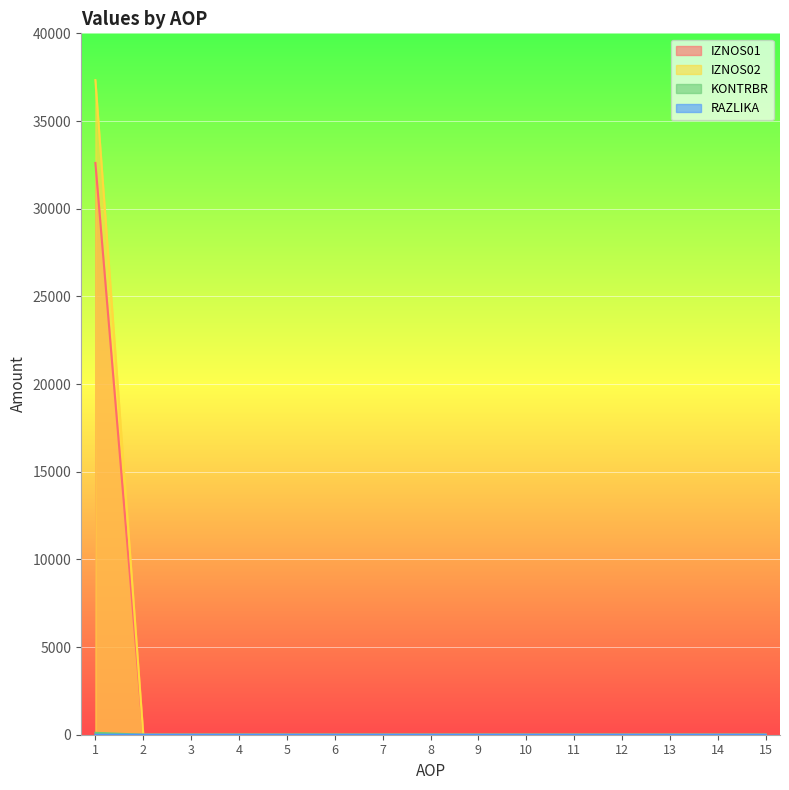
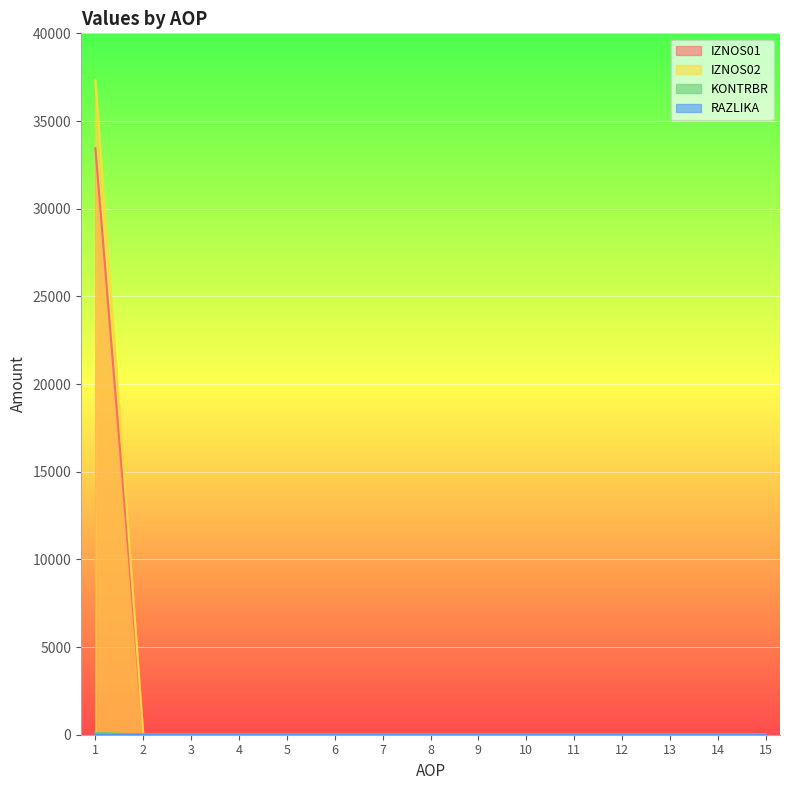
IZNOS01, 1: 32600 -> 33400
